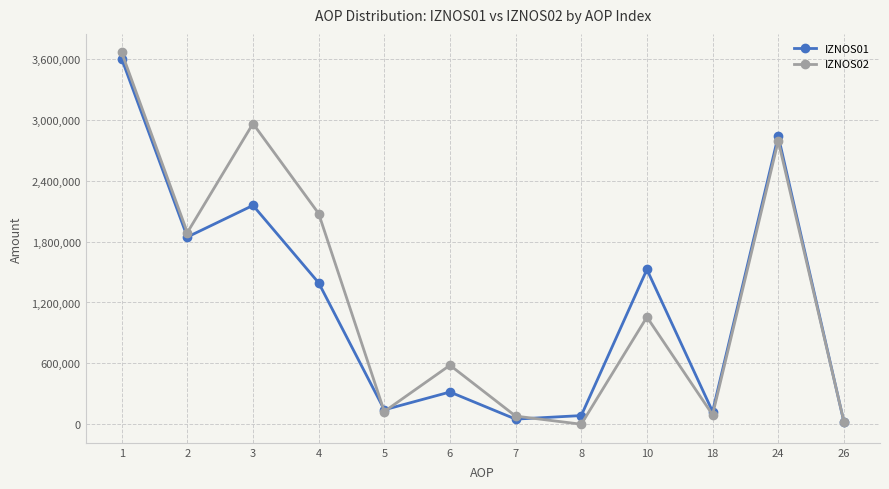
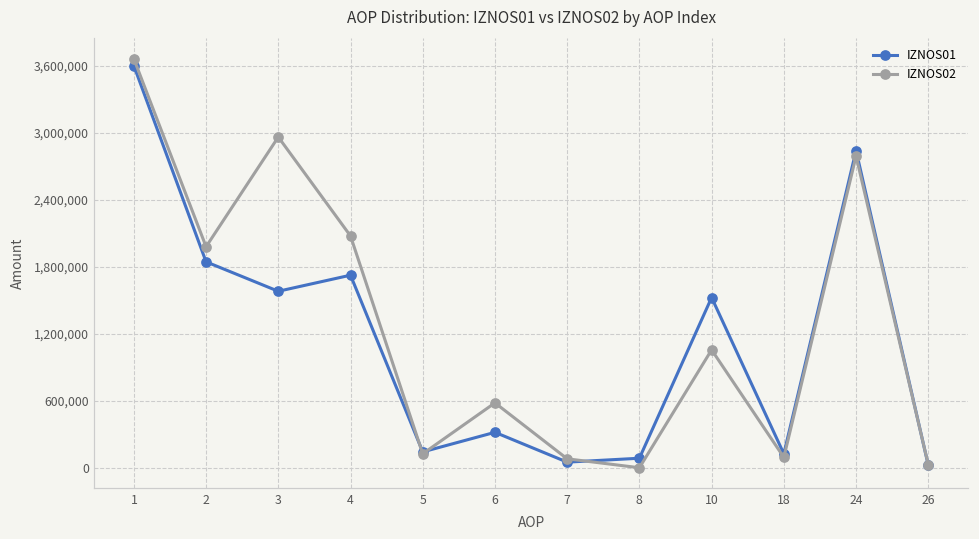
IZNOS02, 2: 1,890,000 -> 1,980,000
IZNOS01, 3: 2,160,000 -> 1,580,000
IZNOS01, 4: 1,390,000 -> 1,730,000
